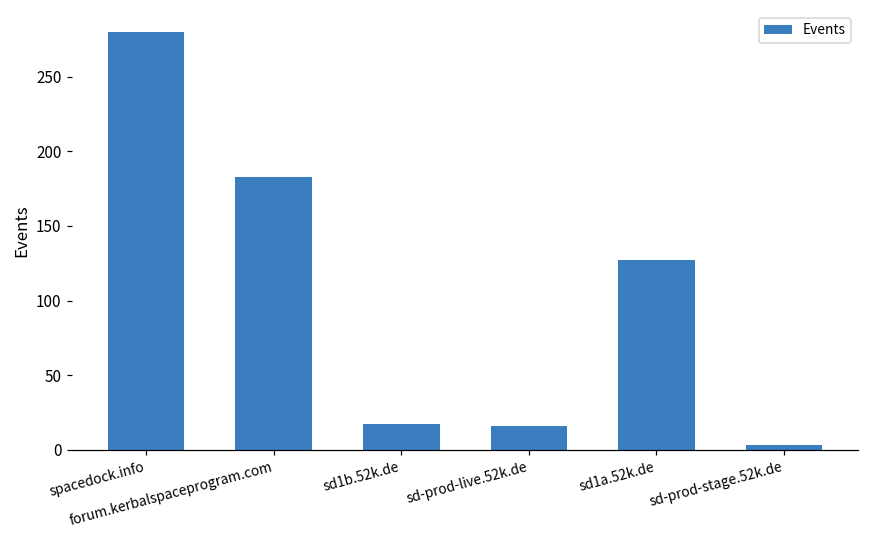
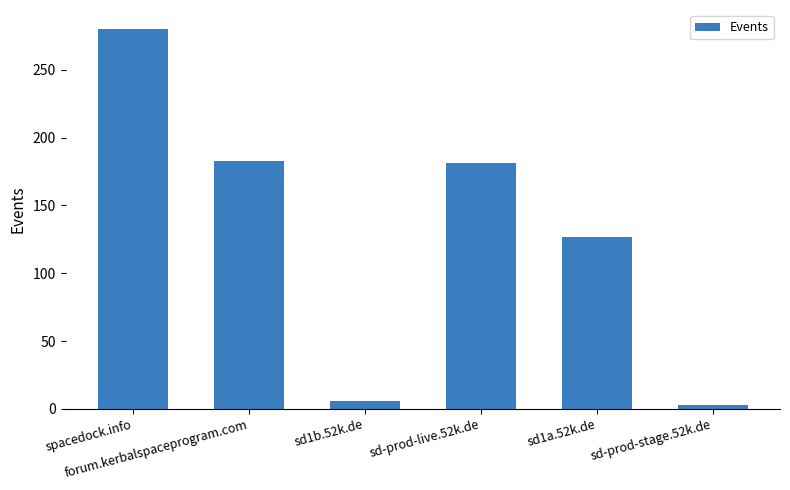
sd1b.52k.de: 17 -> 6
sd-prod-live.52k.de: 16 -> 181
